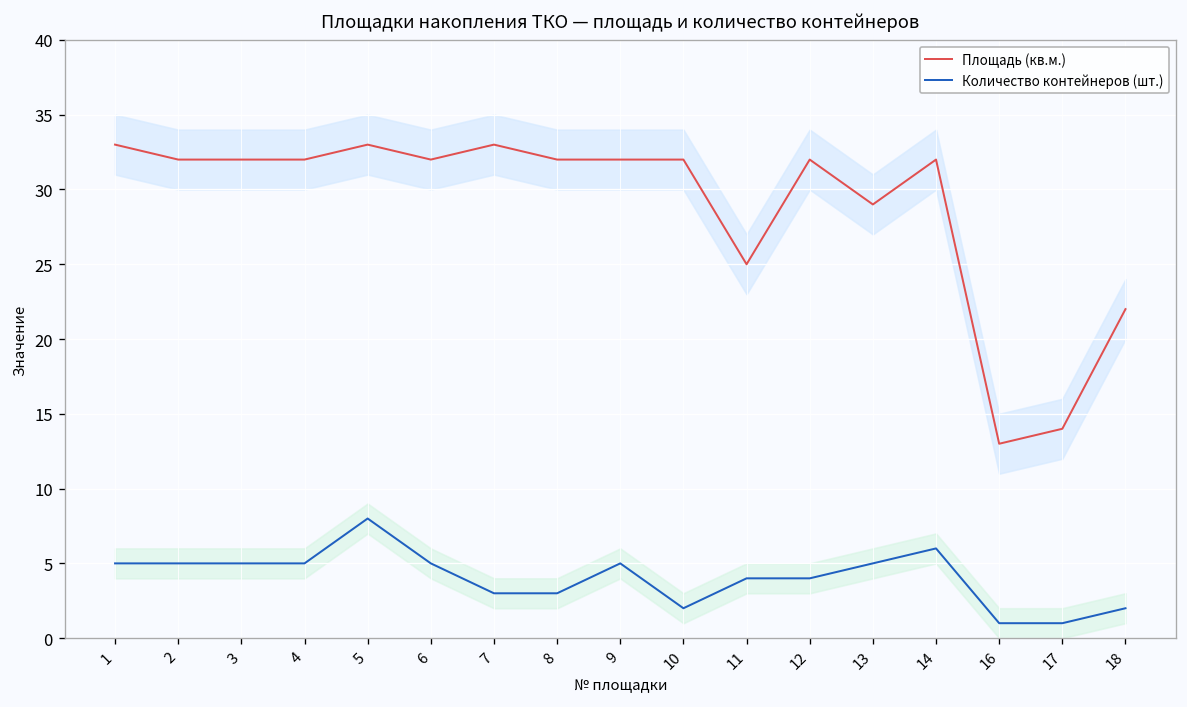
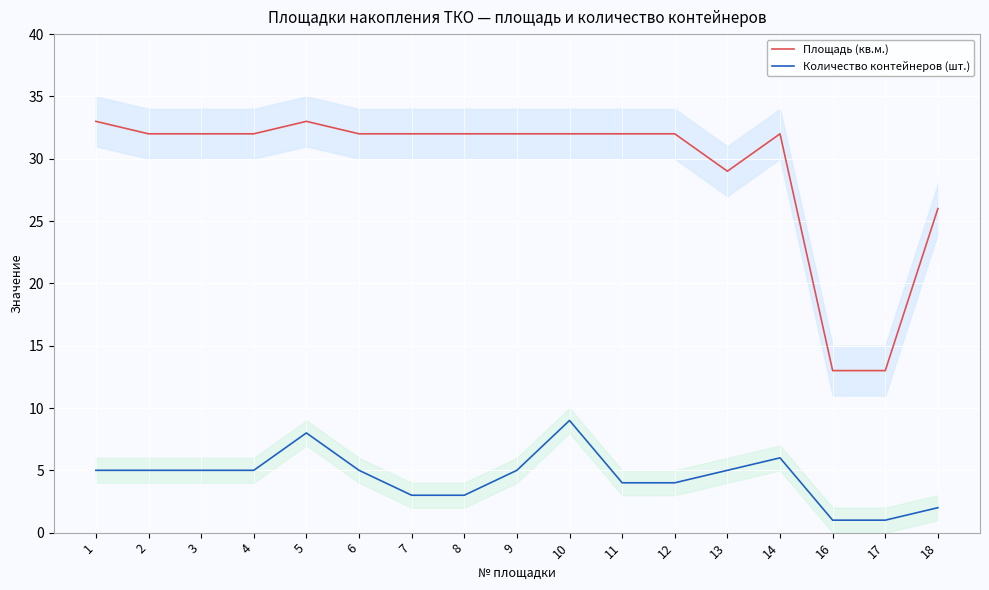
Площадь (кв.м.), 7: 33 -> 32
Количество контейнеров (шт.), 10: 2 -> 9
Площадь (кв.м.), 11: 25 -> 32
Площадь (кв.м.), 17: 14 -> 13
Площадь (кв.м.), 18: 22 -> 26
